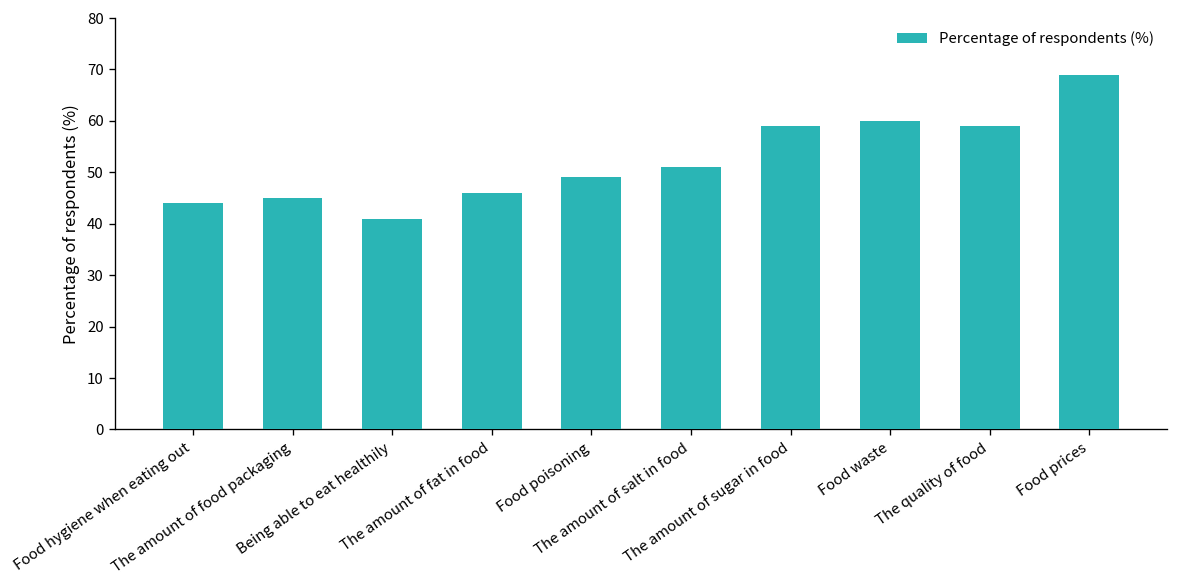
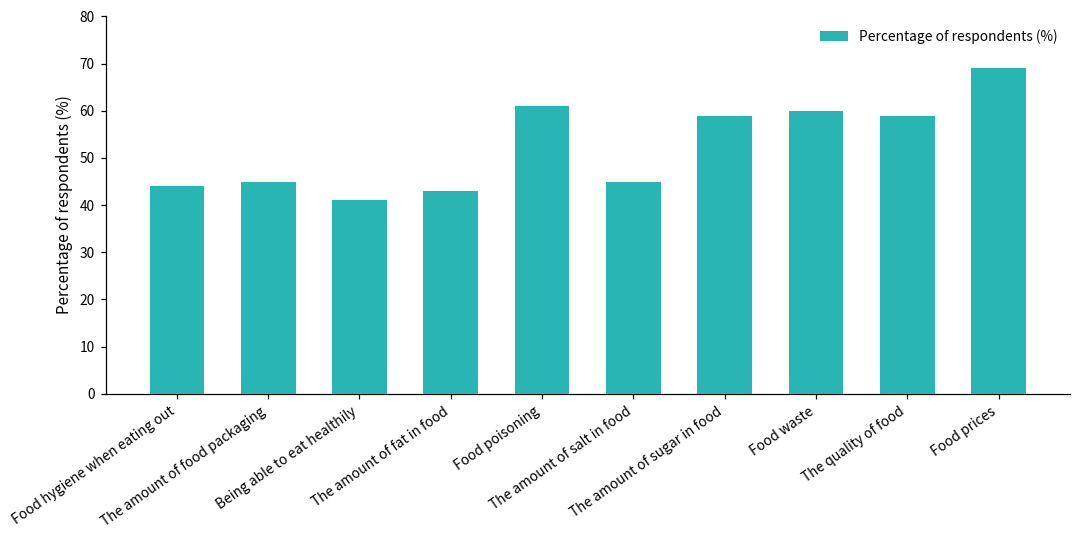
The amount of fat in food: 46 -> 43
Food poisoning: 49 -> 61
The amount of salt in food: 51 -> 45
